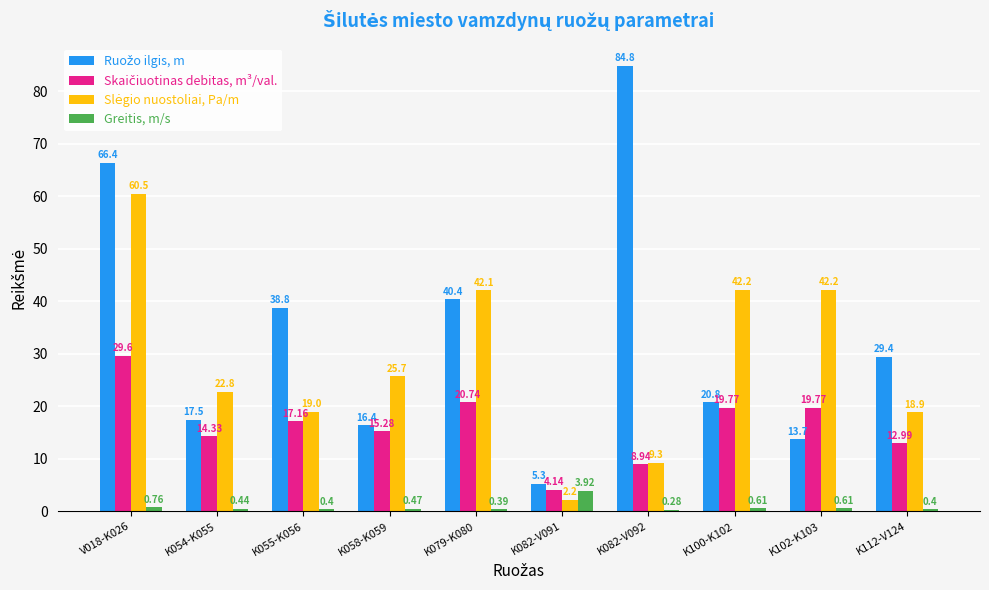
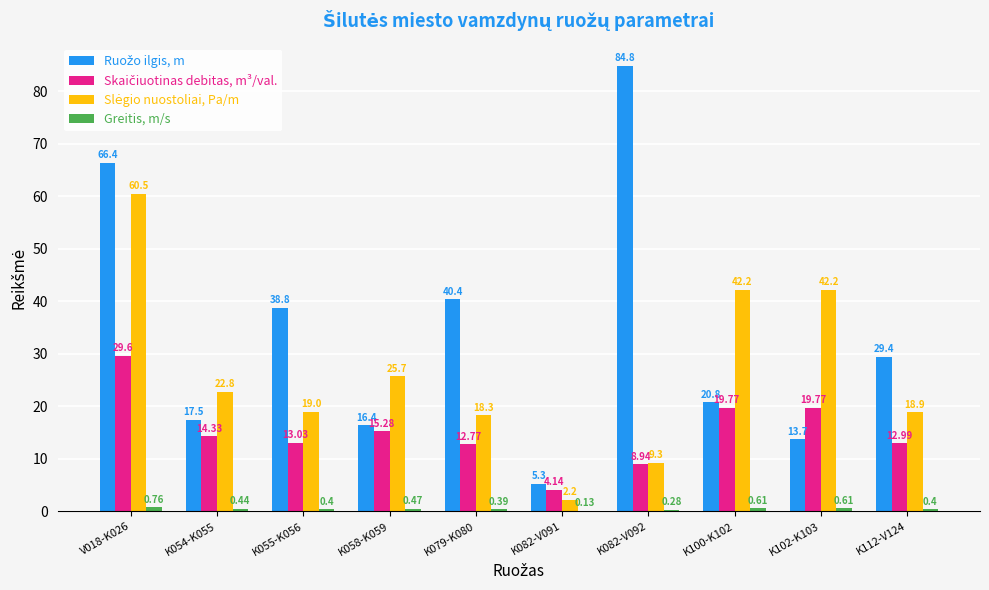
Skaičiuotinas debitas, m³/val., K055-K056: 17.16 -> 13.03
Skaičiuotinas debitas, m³/val., K079-K080: 20.74 -> 12.77
Slėgio nuostoliai, Pa/m, K079-K080: 42.1 -> 18.3
Greitis, m/s, K082-V091: 3.92 -> 0.13
